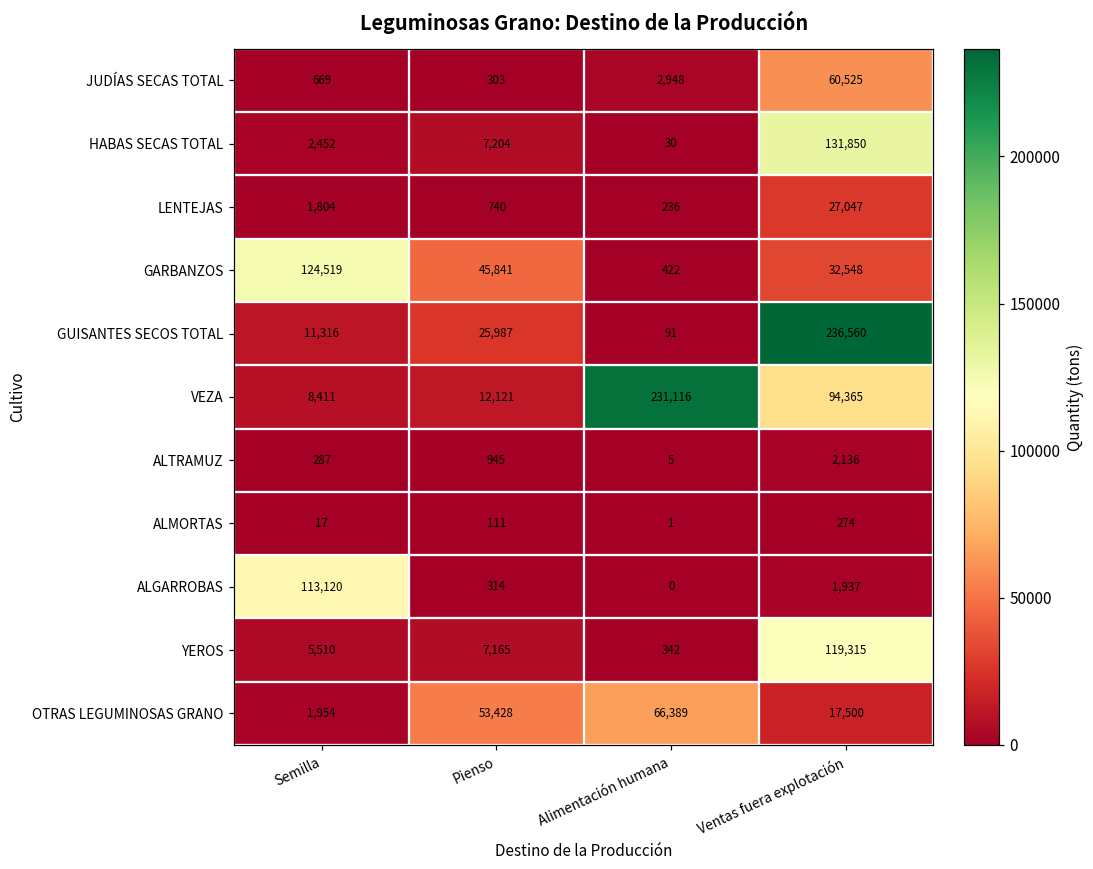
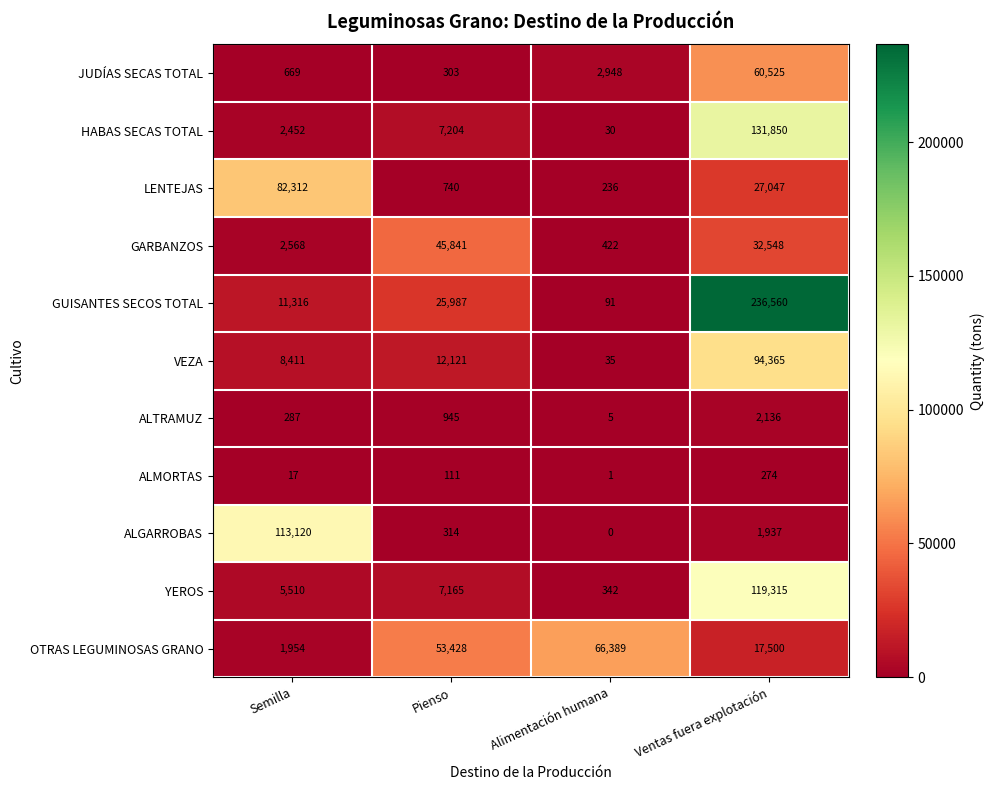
LENTEJAS, Semilla: 1,804 -> 82,312
GARBANZOS, Semilla: 124,519 -> 2,568
VEZA, Alimentación humana: 231,116 -> 35
